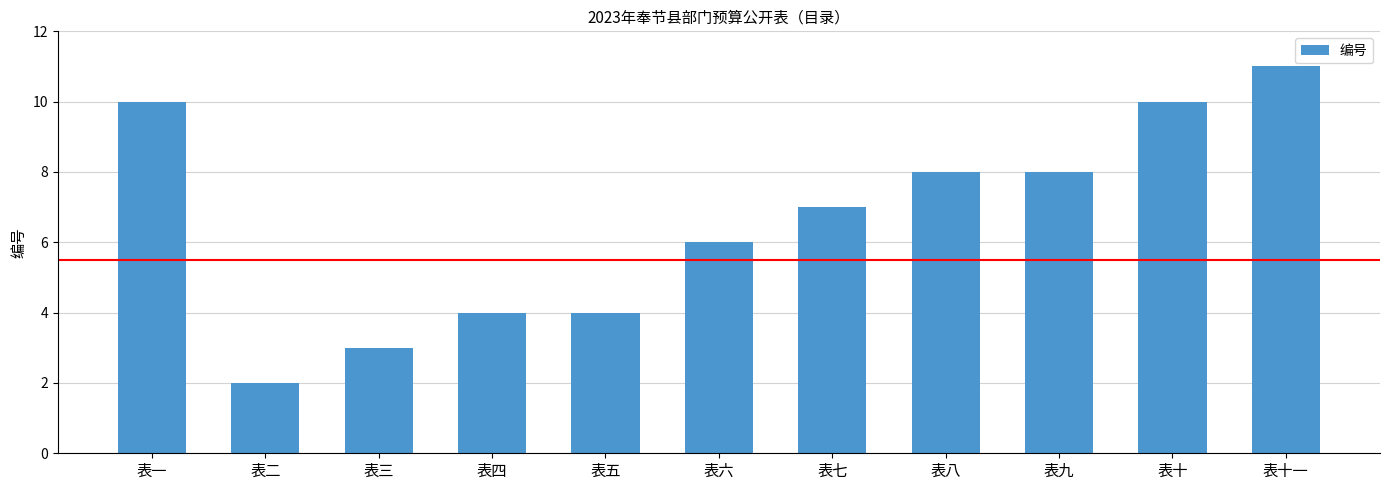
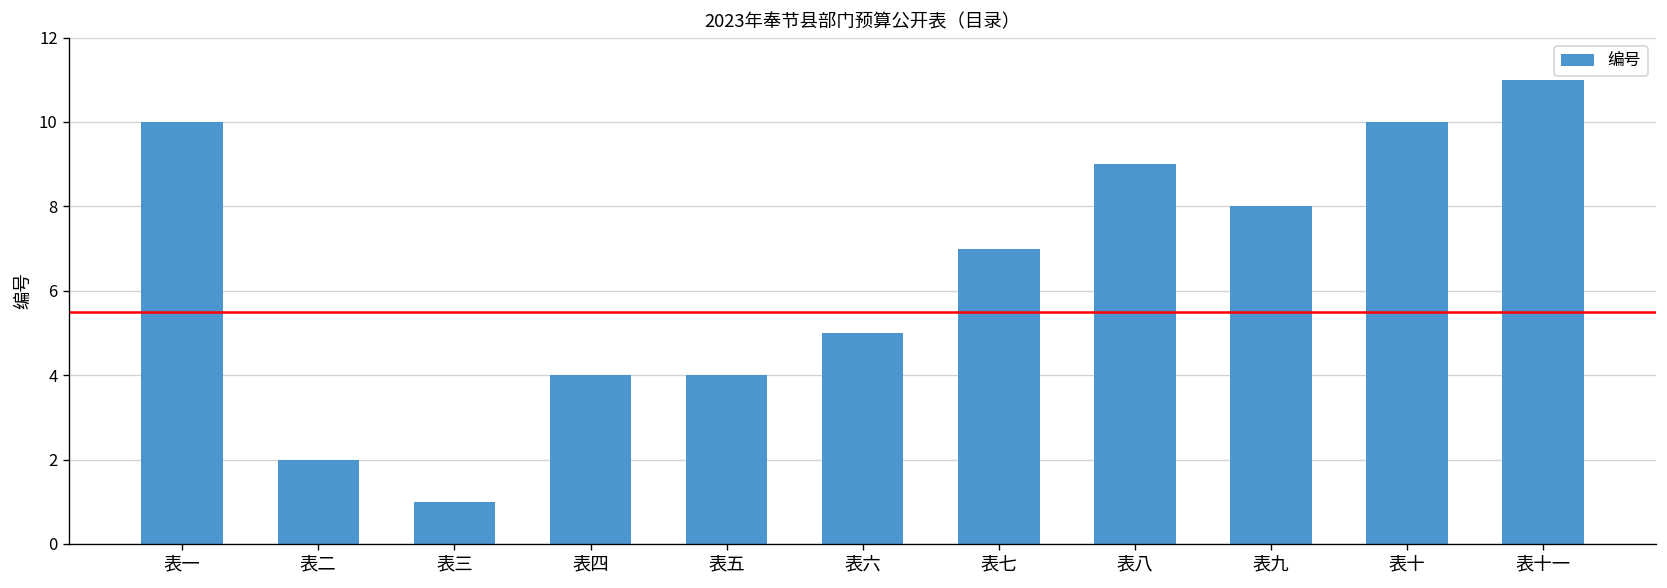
表三: 3 -> 1
表六: 6 -> 5
表八: 8 -> 9
